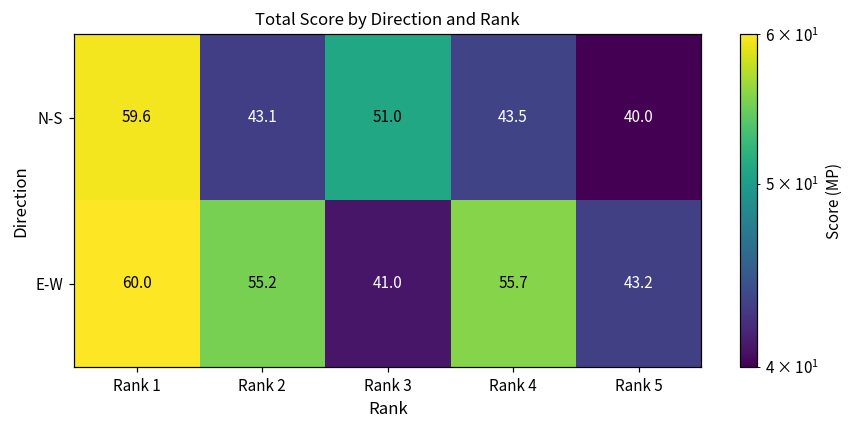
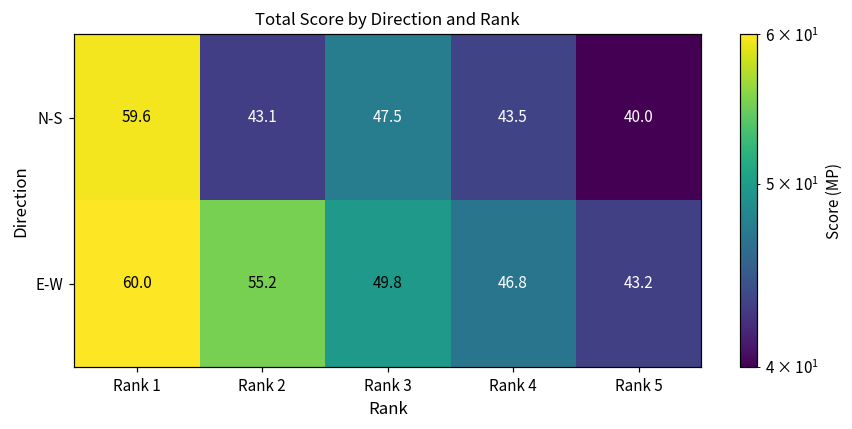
N-S, Rank 3: 51.0 -> 47.5
E-W, Rank 3: 41.0 -> 49.8
E-W, Rank 4: 55.7 -> 46.8
